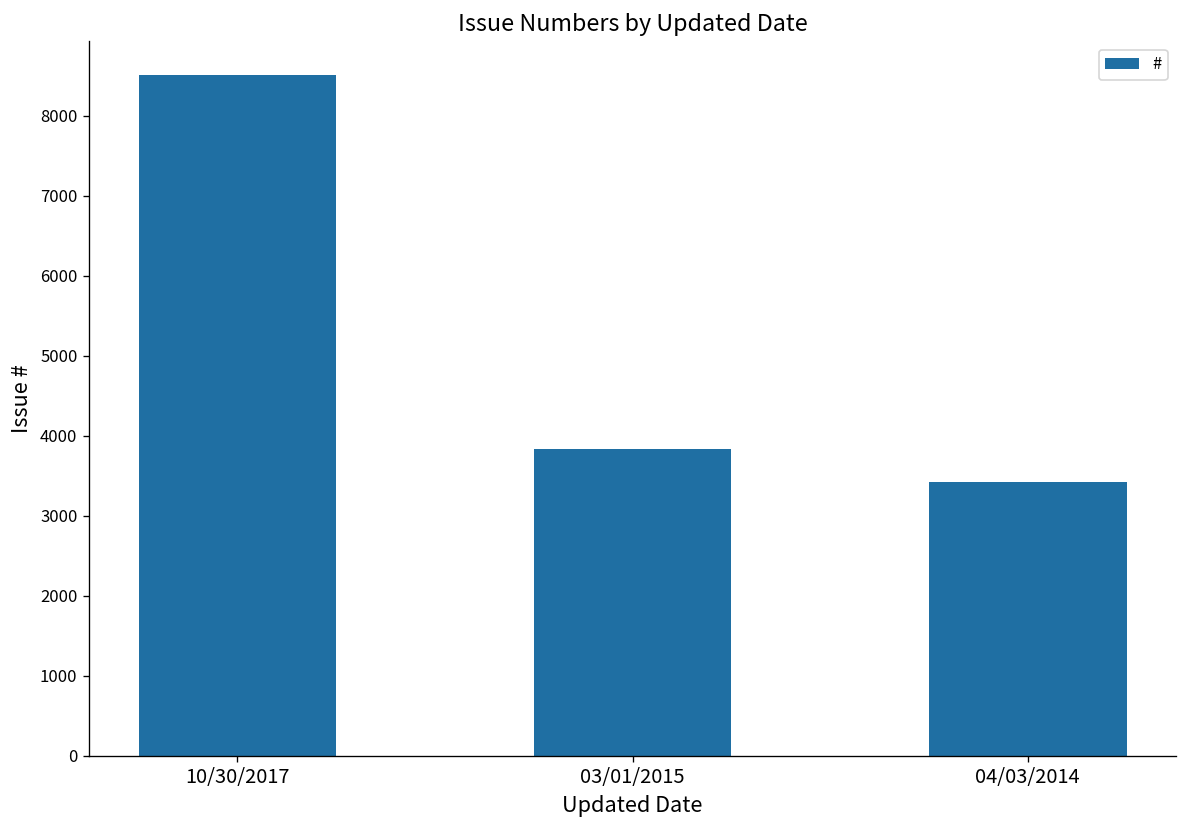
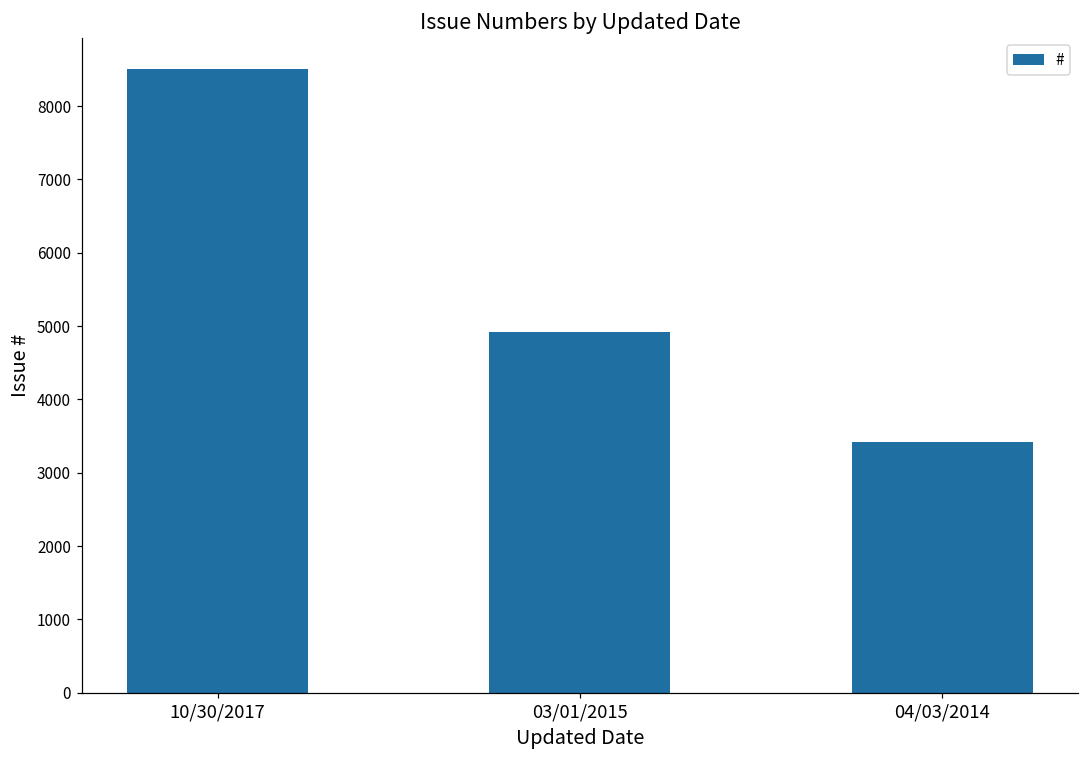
03/01/2015: 3800 -> 4900
